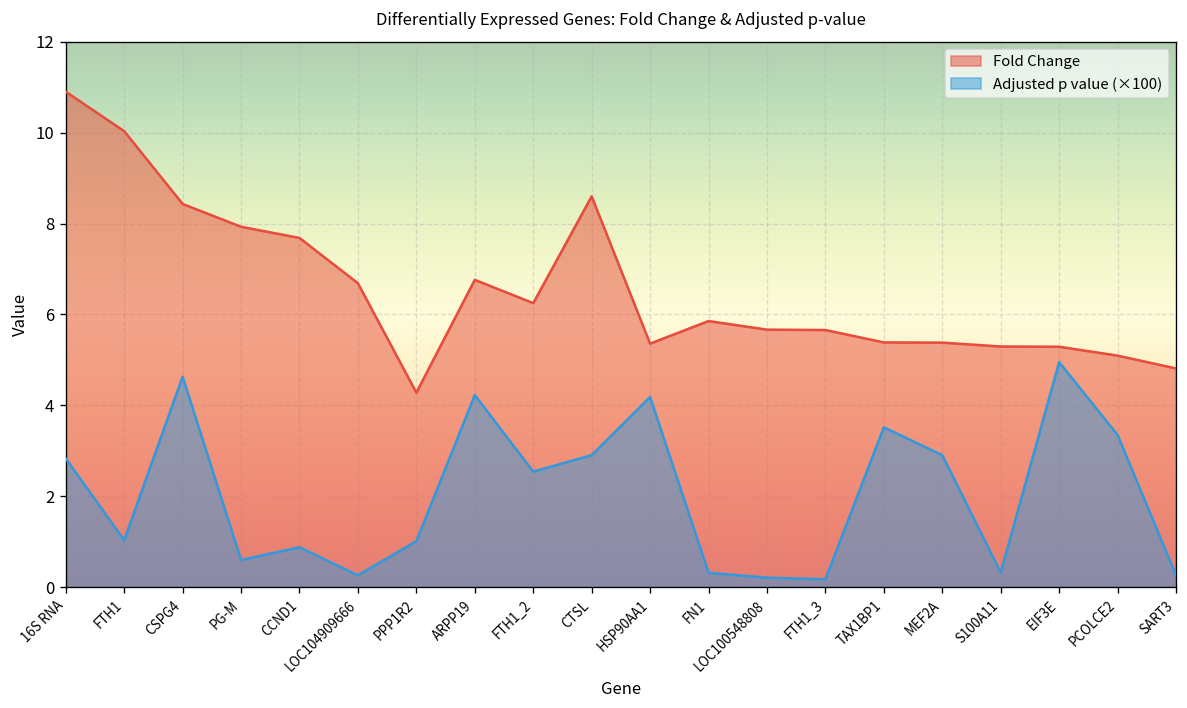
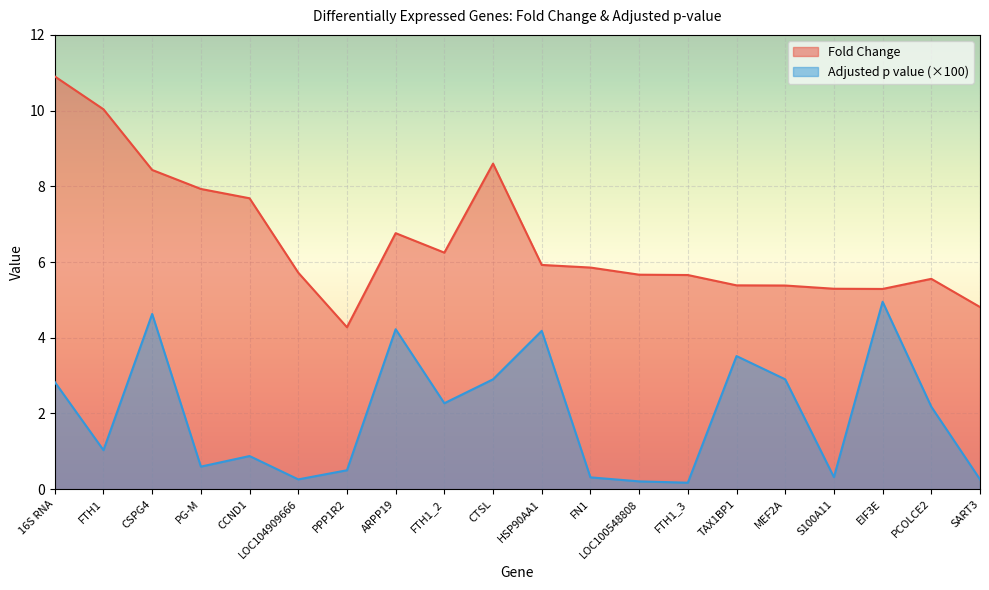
Fold Change, LOC104909666: 6.7 -> 5.7
Adjusted p value (×100), PPP1R2: 1.0 -> 0.5
Adjusted p value (×100), FTH1_2: 2.5 -> 2.3
Fold Change, HSP90AA1: 5.4 -> 5.9
Fold Change, PCOLCE2: 5.1 -> 5.6
Adjusted p value (×100), PCOLCE2: 3.3 -> 2.2
